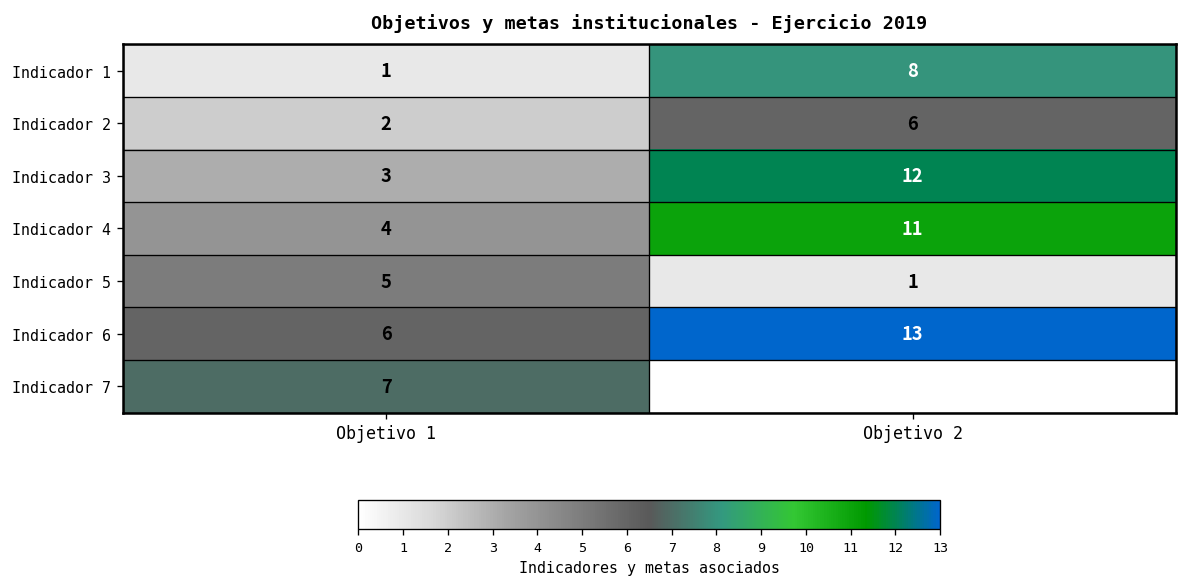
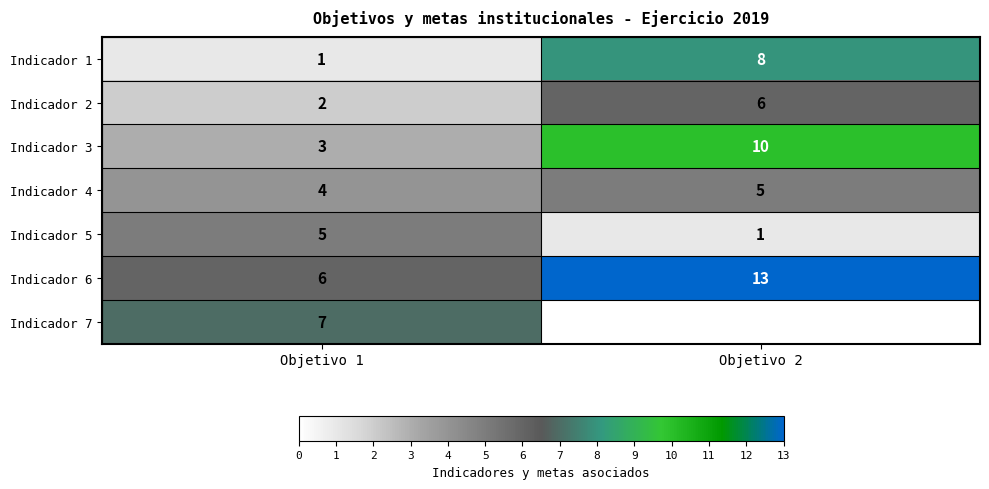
Indicador 3, Objetivo 2: 12 -> 10
Indicador 4, Objetivo 2: 11 -> 5
